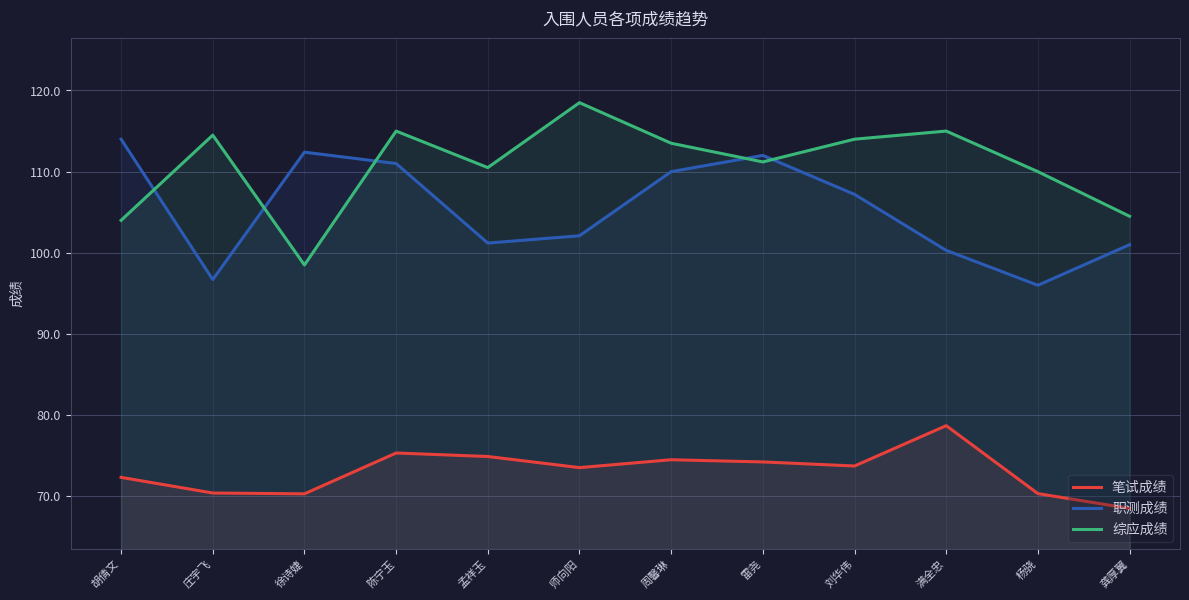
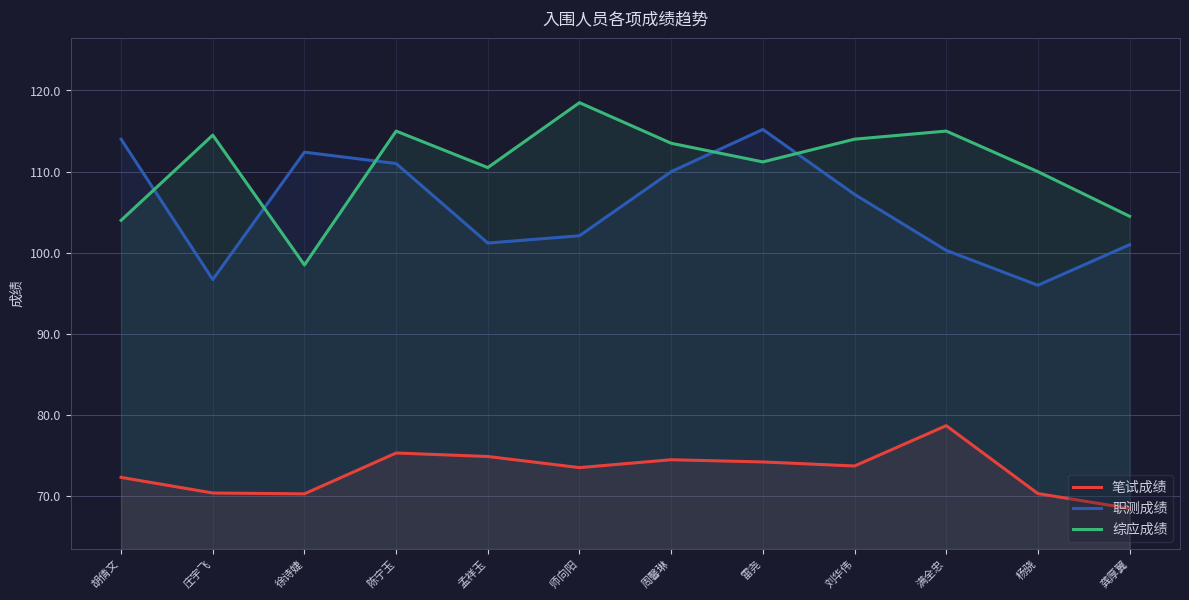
职测成绩, 雷尧: 112 -> 115
